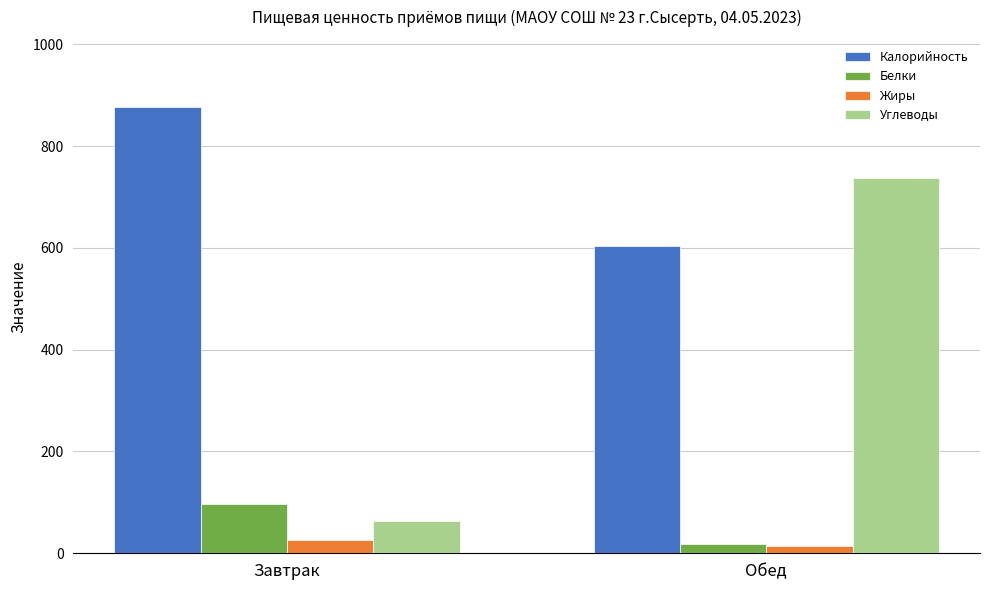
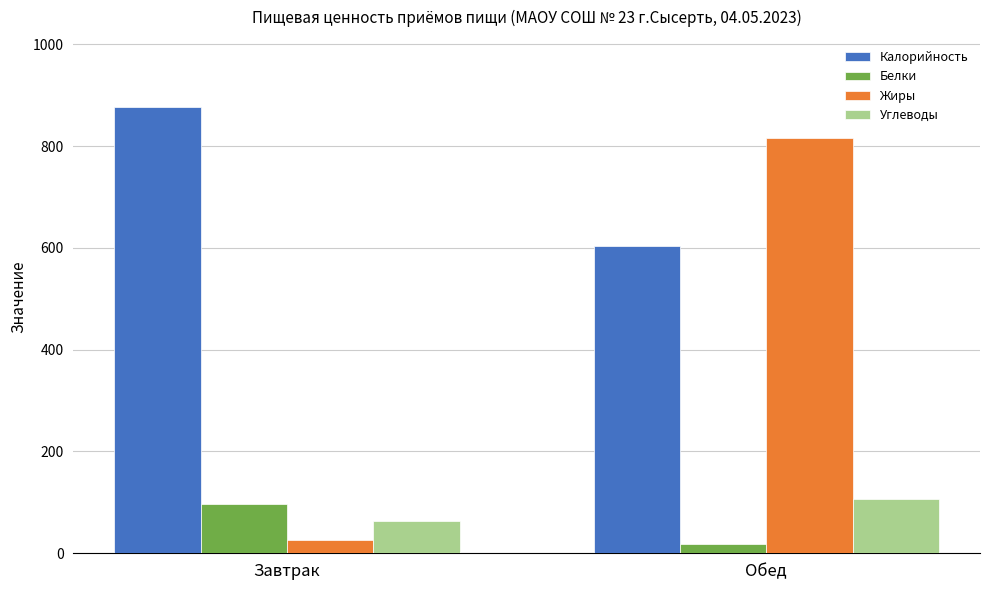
Жиры, Обед: 10 -> 820
Углеводы, Обед: 740 -> 110
